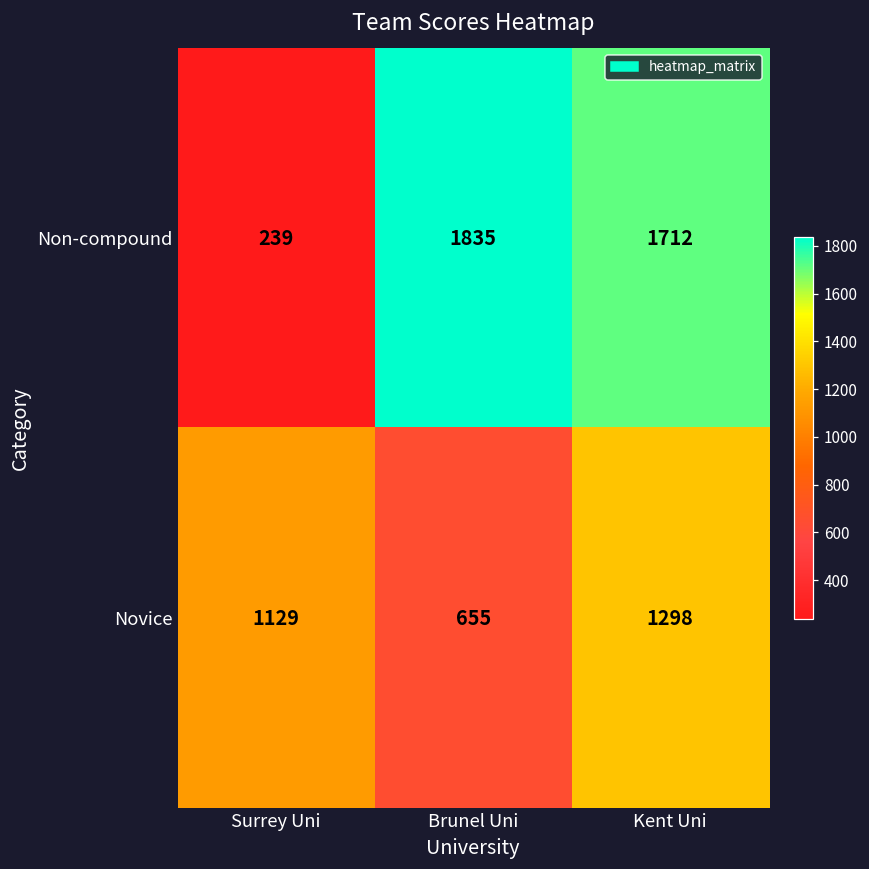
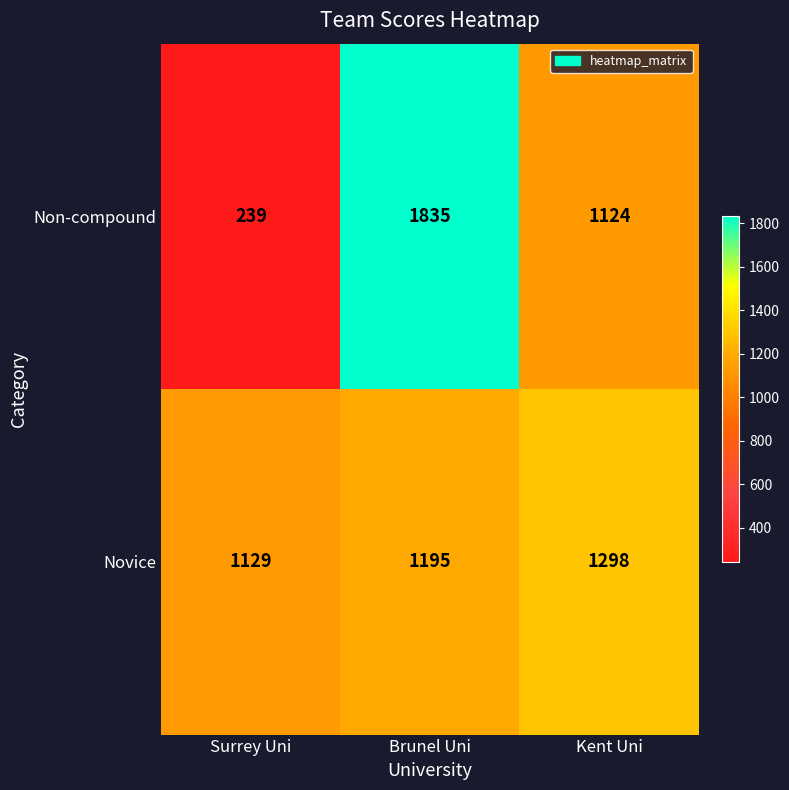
Non-compound, Kent Uni: 1712 -> 1124
Novice, Brunel Uni: 655 -> 1195
